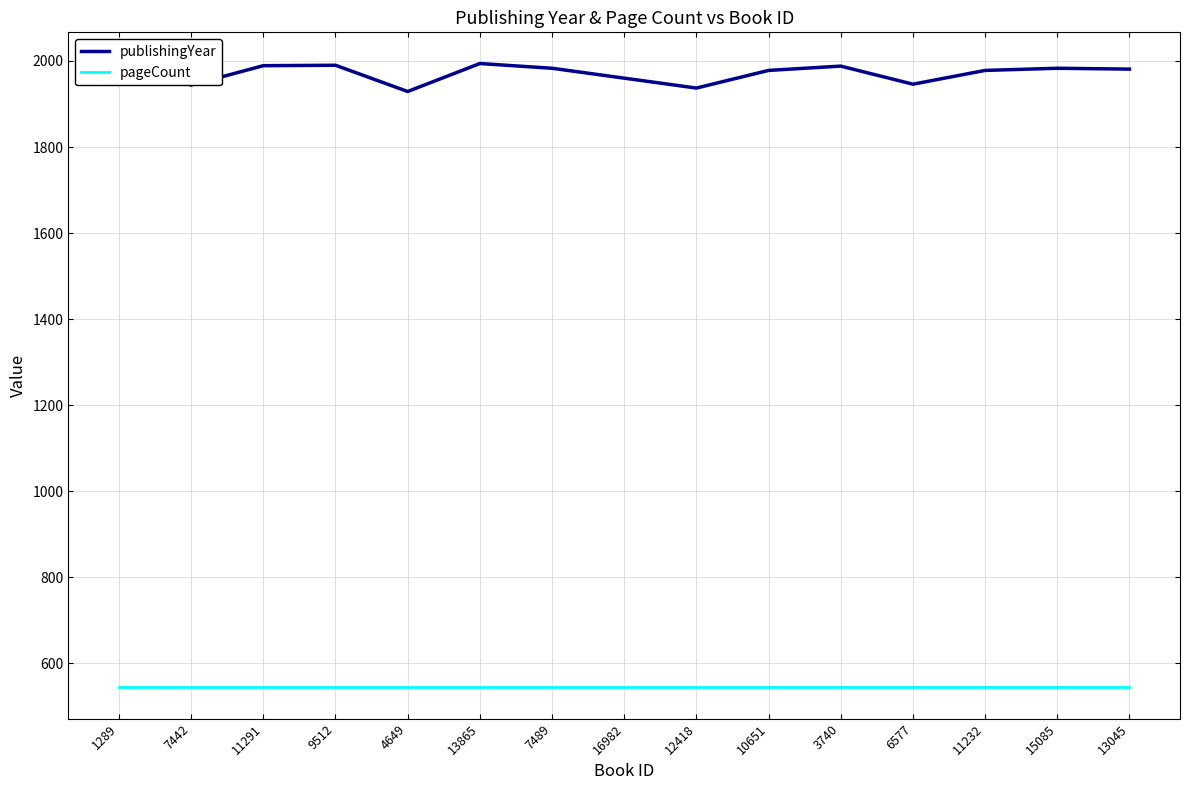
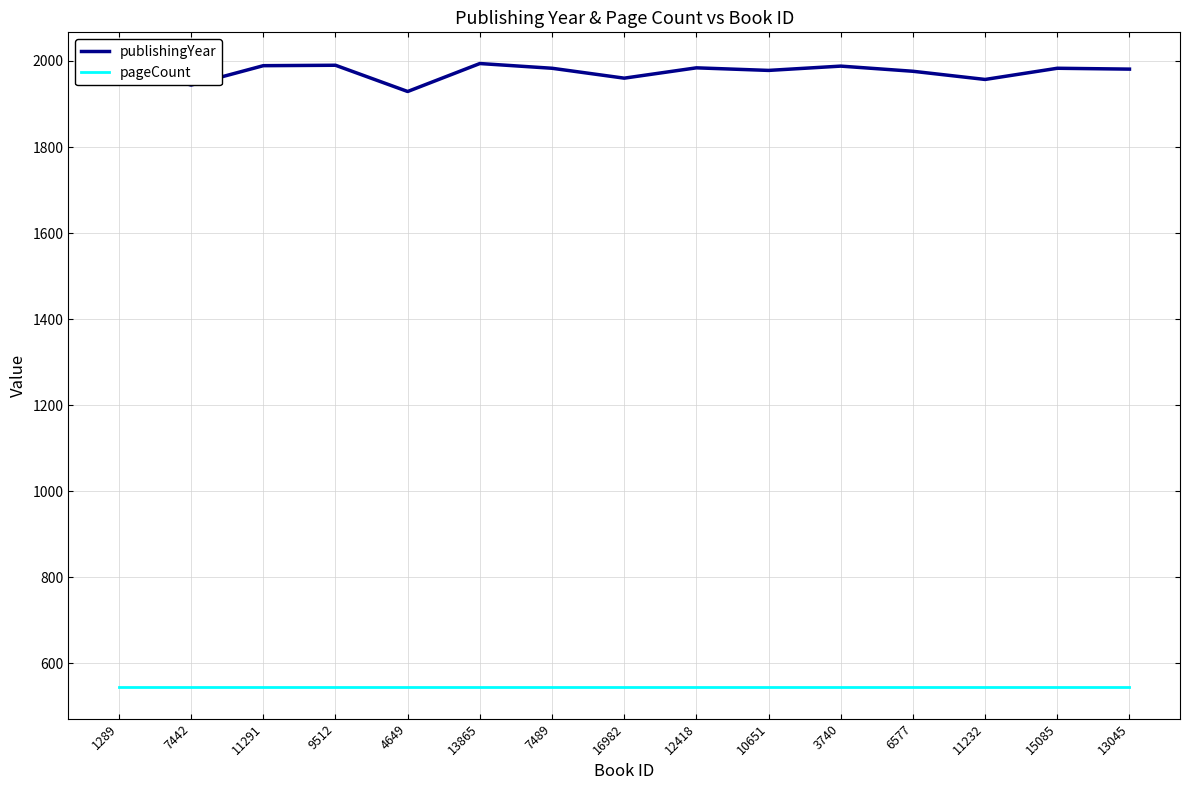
publishingYear, 12418: 1940 -> 1980
publishingYear, 6577: 1950 -> 1980
publishingYear, 11232: 1980 -> 1960
